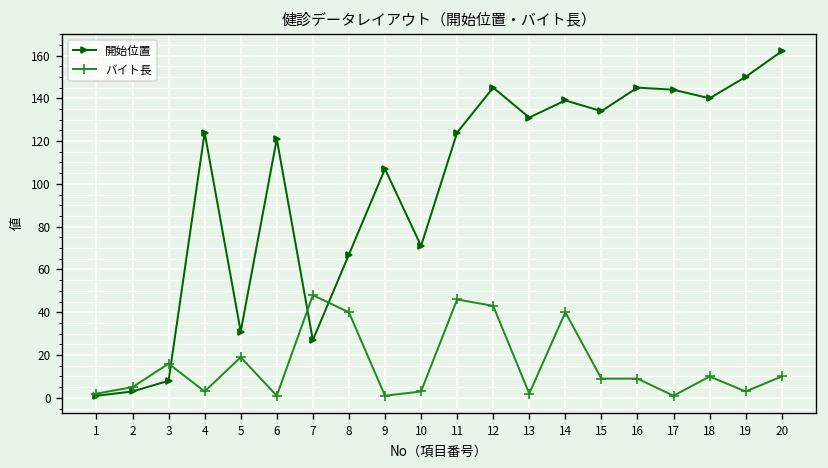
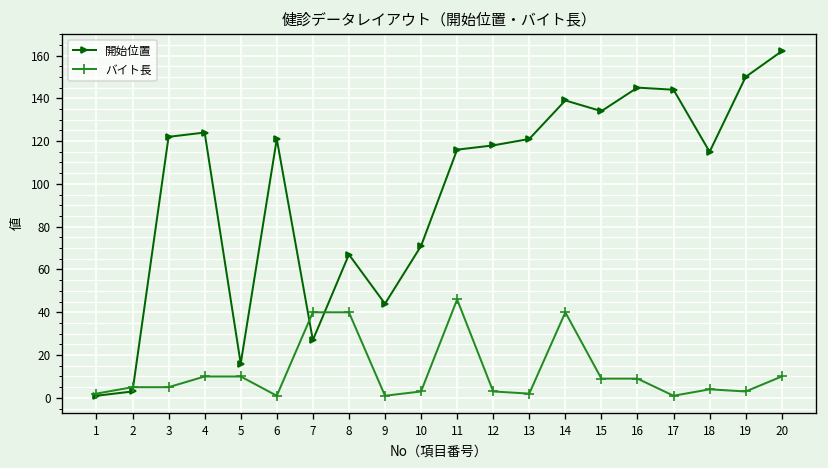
開始位置, 3: 8 -> 122
バイト長, 3: 16 -> 5
バイト長, 4: 3 -> 10
開始位置, 5: 31 -> 16
バイト長, 5: 19 -> 10
バイト長, 7: 48 -> 40
開始位置, 9: 107 -> 44
開始位置, 11: 124 -> 116
開始位置, 12: 145 -> 118
バイト長, 12: 43 -> 3
開始位置, 13: 131 -> 121
開始位置, 18: 140 -> 115
バイト長, 18: 10 -> 4
